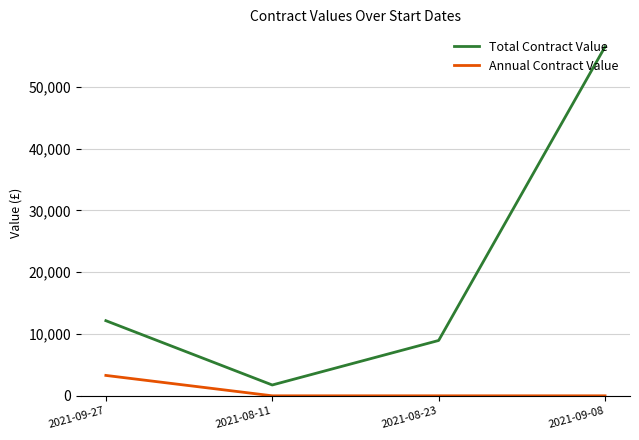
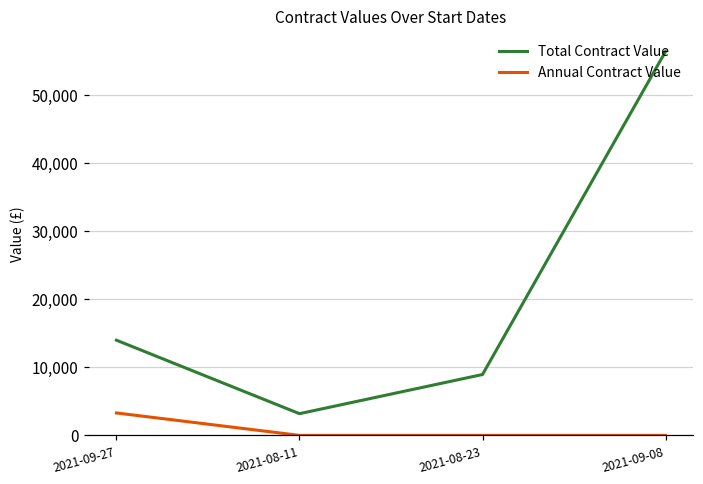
Total Contract Value, 2021-09-27: 12,000 -> 14,000
Total Contract Value, 2021-08-11: 2,000 -> 3,000
